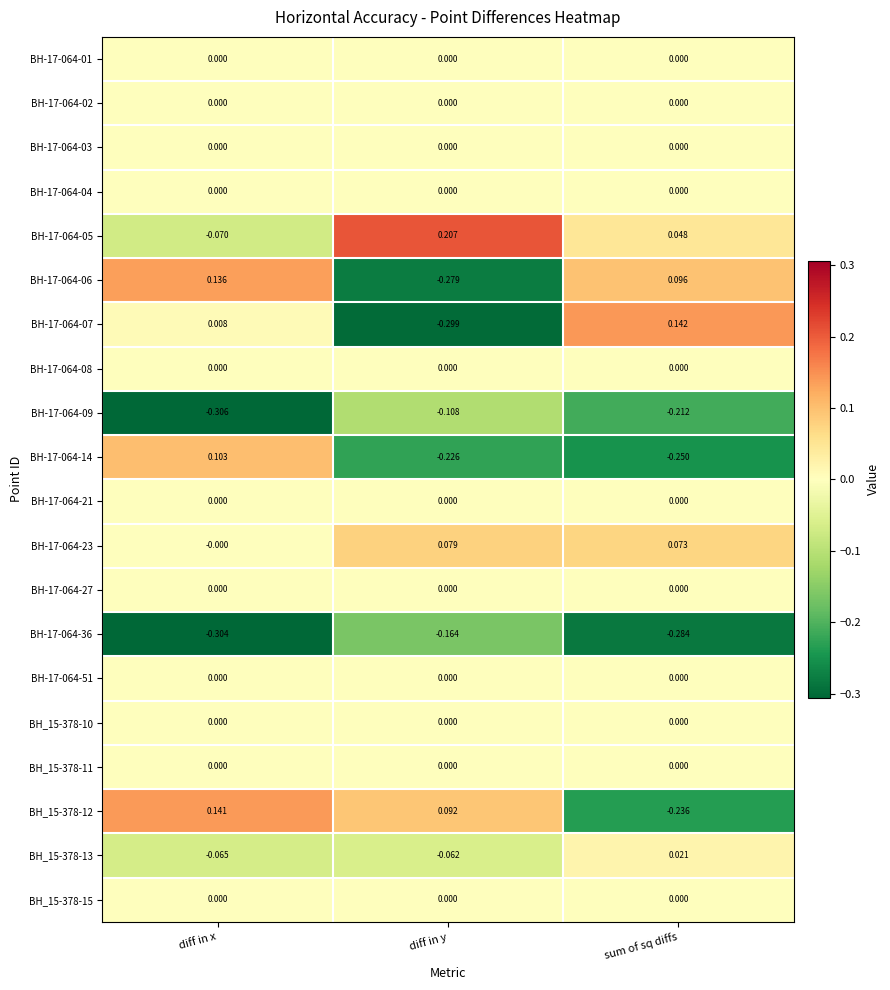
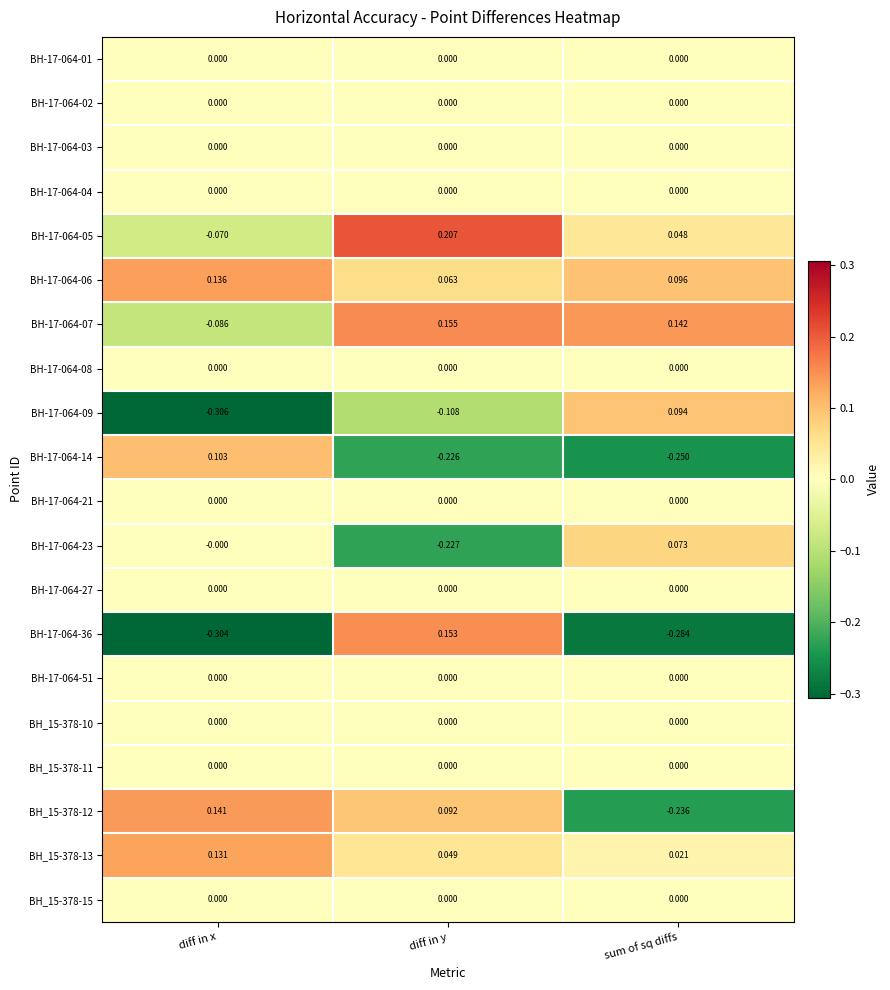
BH-17-064-06, diff in y: -0.279 -> 0.063
BH-17-064-07, diff in x: 0.008 -> -0.086
BH-17-064-07, diff in y: -0.299 -> 0.155
BH-17-064-09, sum of sq diffs: -0.212 -> 0.094
BH-17-064-23, diff in y: 0.079 -> -0.227
BH-17-064-36, diff in y: -0.164 -> 0.153
BH_15-378-13, diff in x: -0.065 -> 0.131
BH_15-378-13, diff in y: -0.062 -> 0.049
